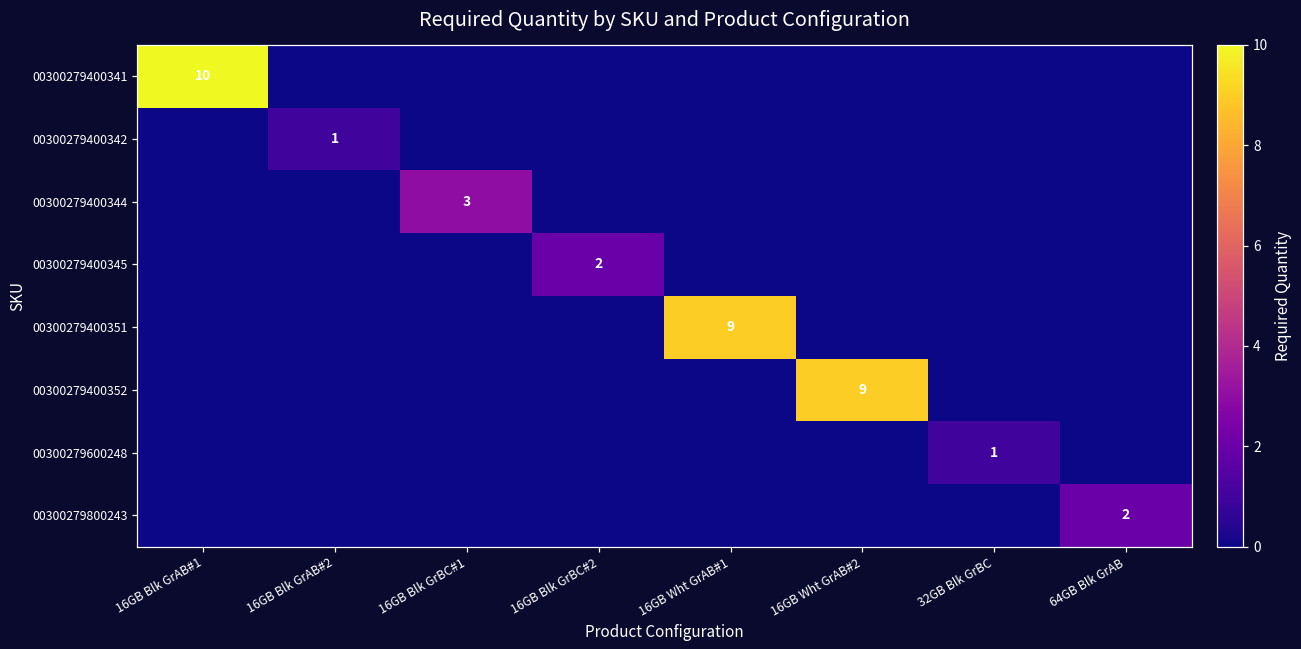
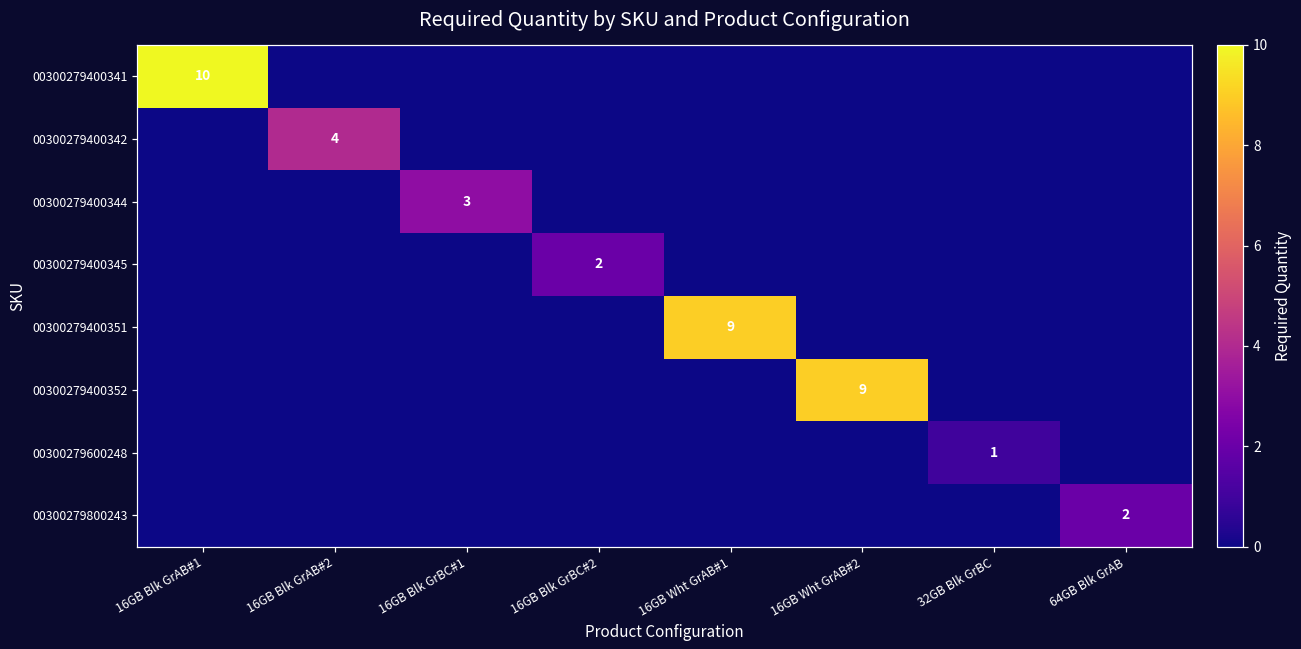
00300279400342, 16GB Blk GrAB#2: 1 -> 4
